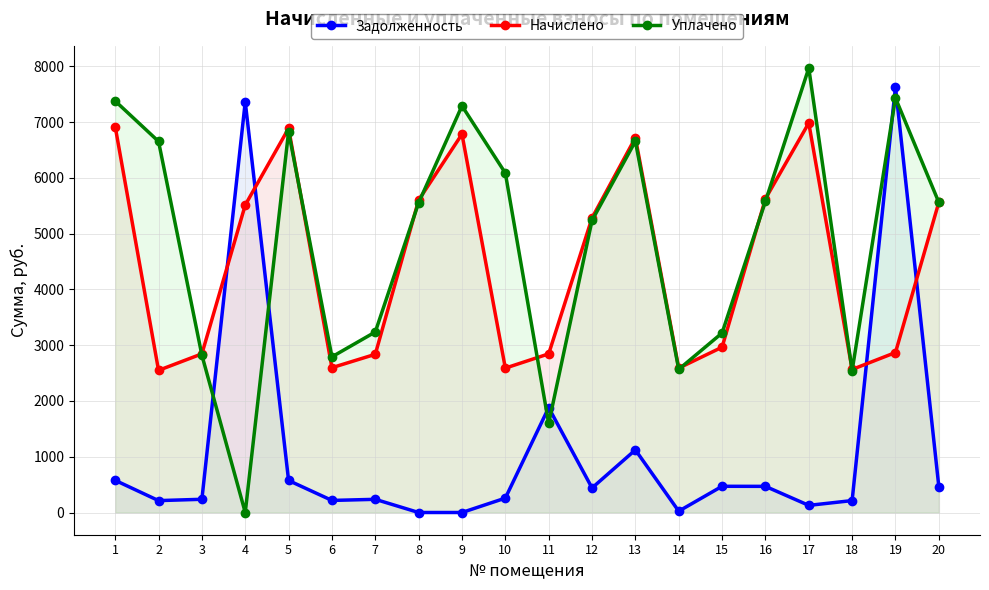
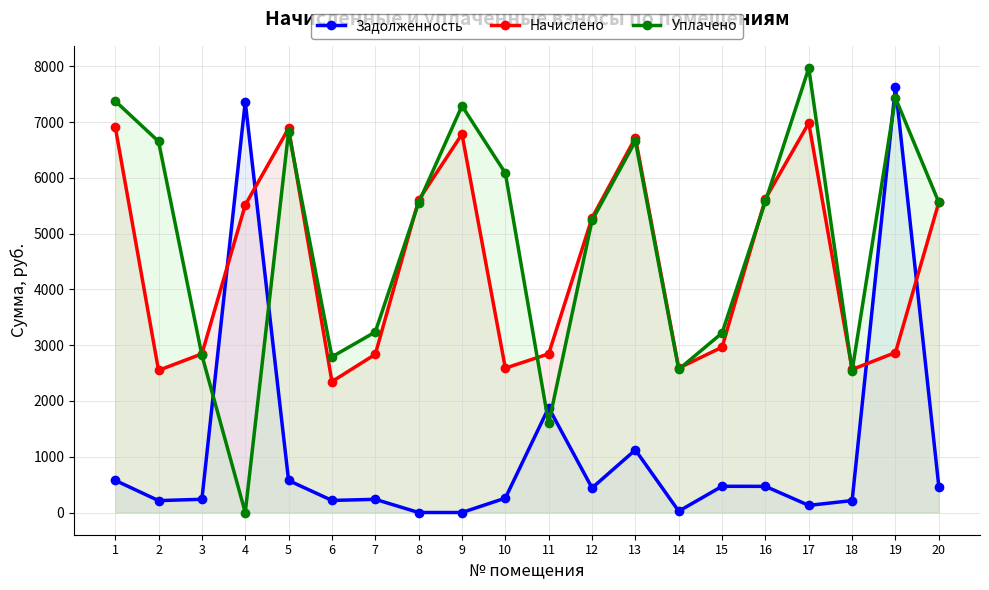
Начислено, 6: 2600 -> 2300
